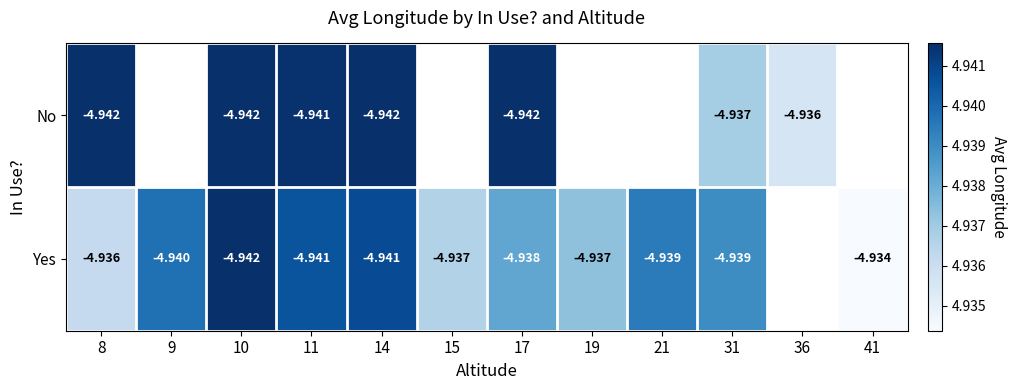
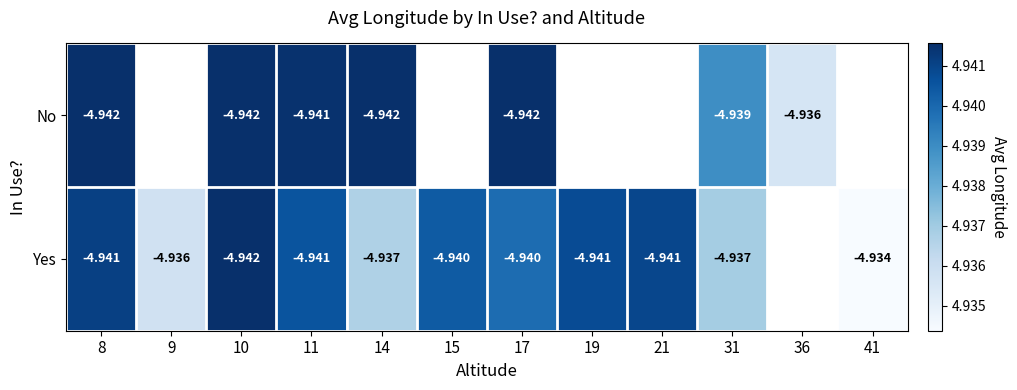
No, 31: -4.937 -> -4.939
Yes, 8: -4.936 -> -4.941
Yes, 9: -4.940 -> -4.936
Yes, 14: -4.941 -> -4.937
Yes, 15: -4.937 -> -4.940
Yes, 17: -4.938 -> -4.940
Yes, 19: -4.937 -> -4.941
Yes, 21: -4.939 -> -4.941
Yes, 31: -4.939 -> -4.937
